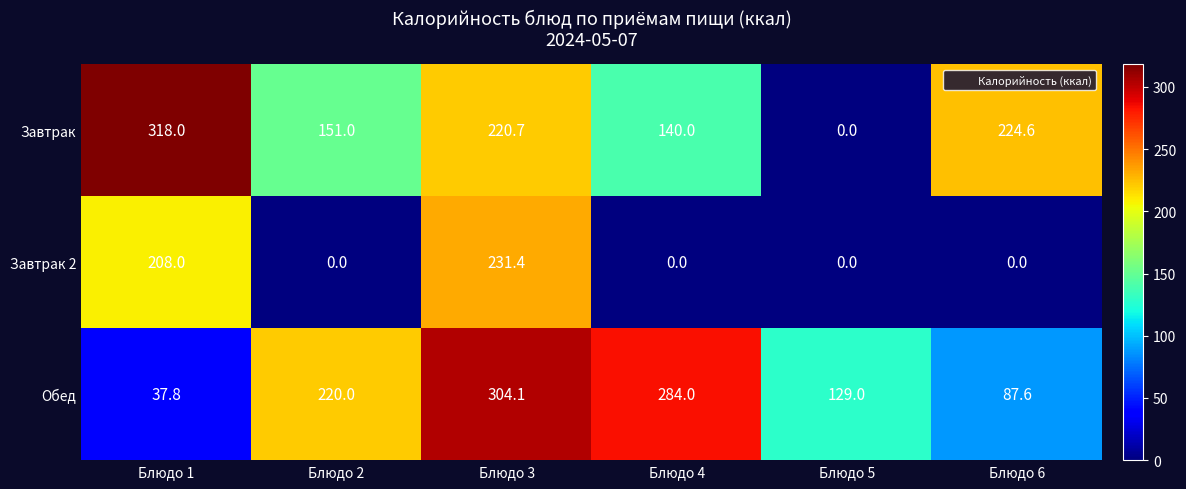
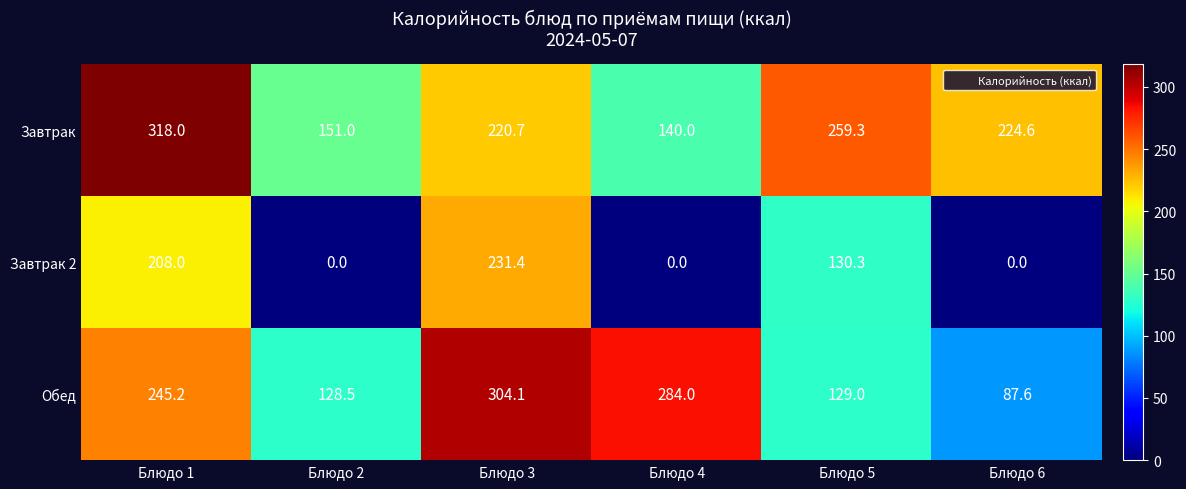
Завтрак, Блюдо 5: 0.0 -> 259.3
Завтрак 2, Блюдо 5: 0.0 -> 130.3
Обед, Блюдо 1: 37.8 -> 245.2
Обед, Блюдо 2: 220.0 -> 128.5
